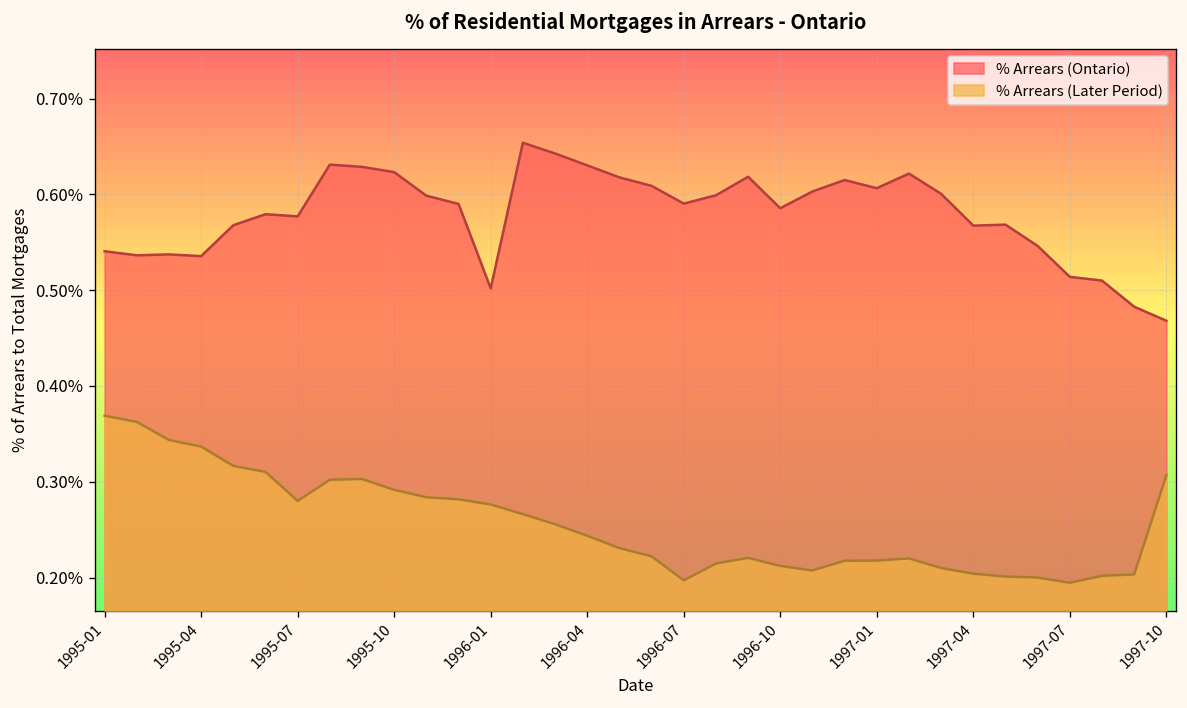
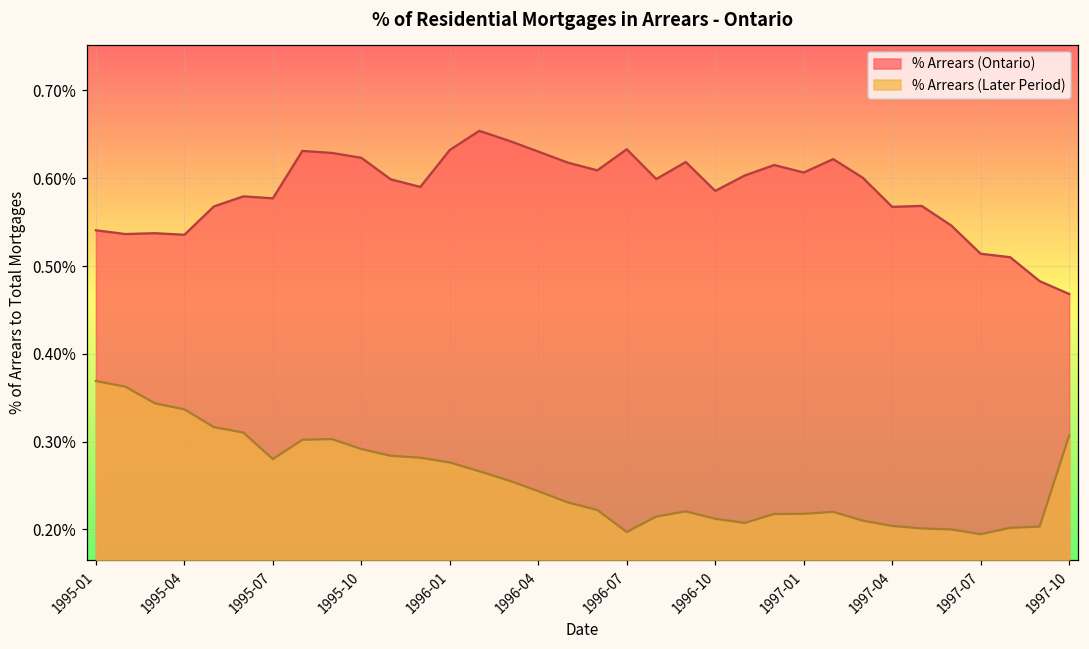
% Arrears (Ontario), 1996-01: 0.50% -> 0.63%
% Arrears (Ontario), 1996-07: 0.59% -> 0.63%
